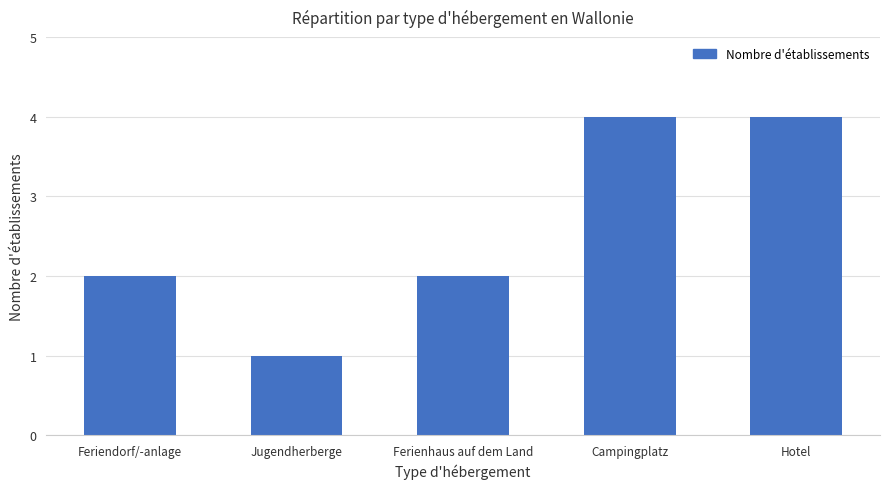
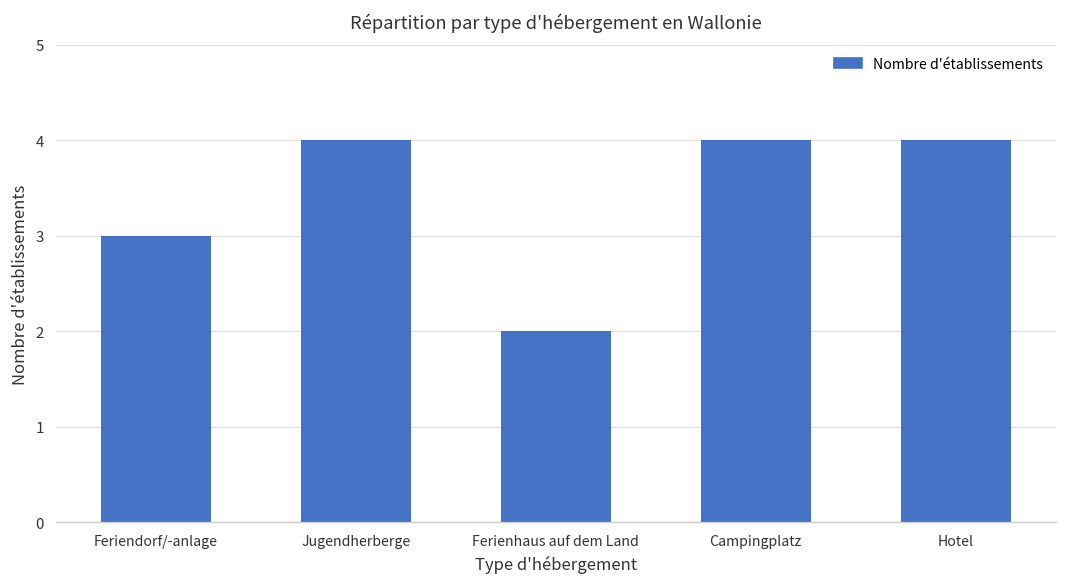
Feriendorf/-anlage: 2 -> 3
Jugendherberge: 1 -> 4
